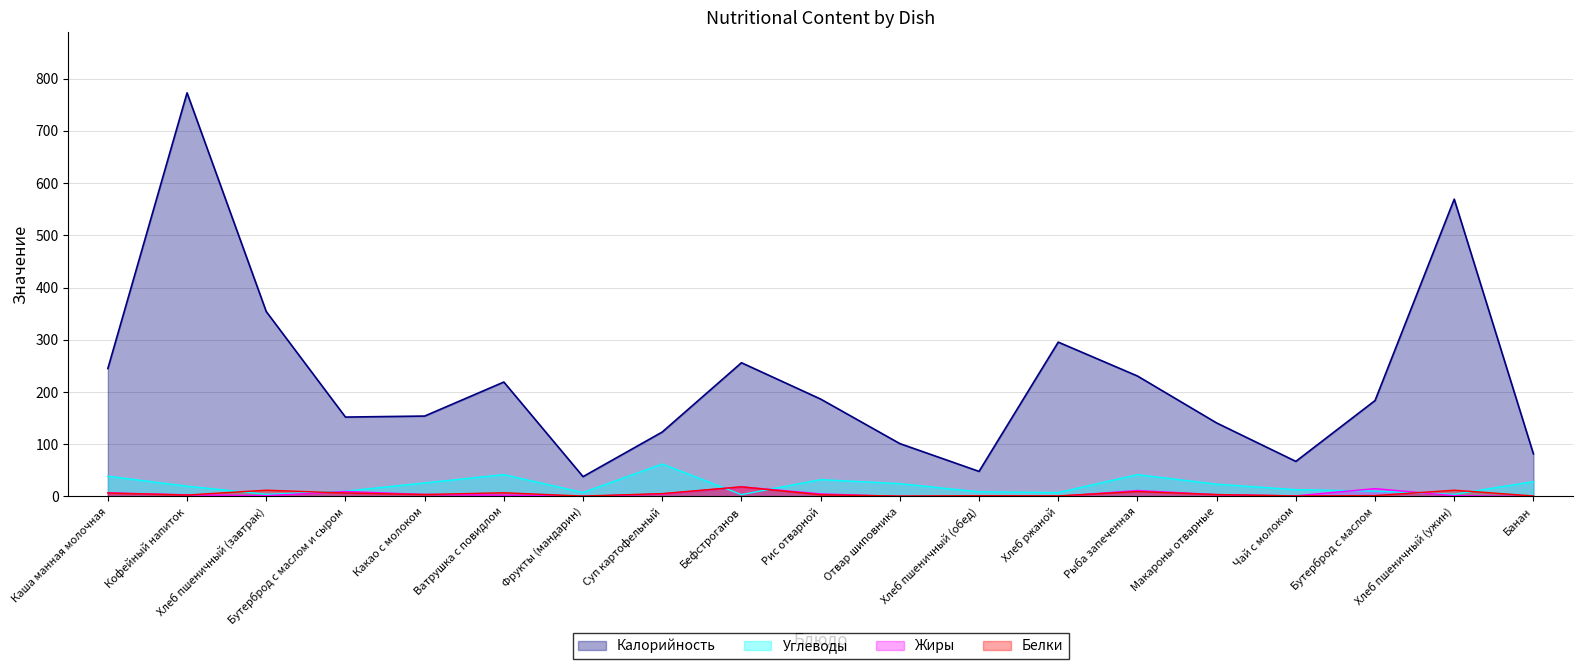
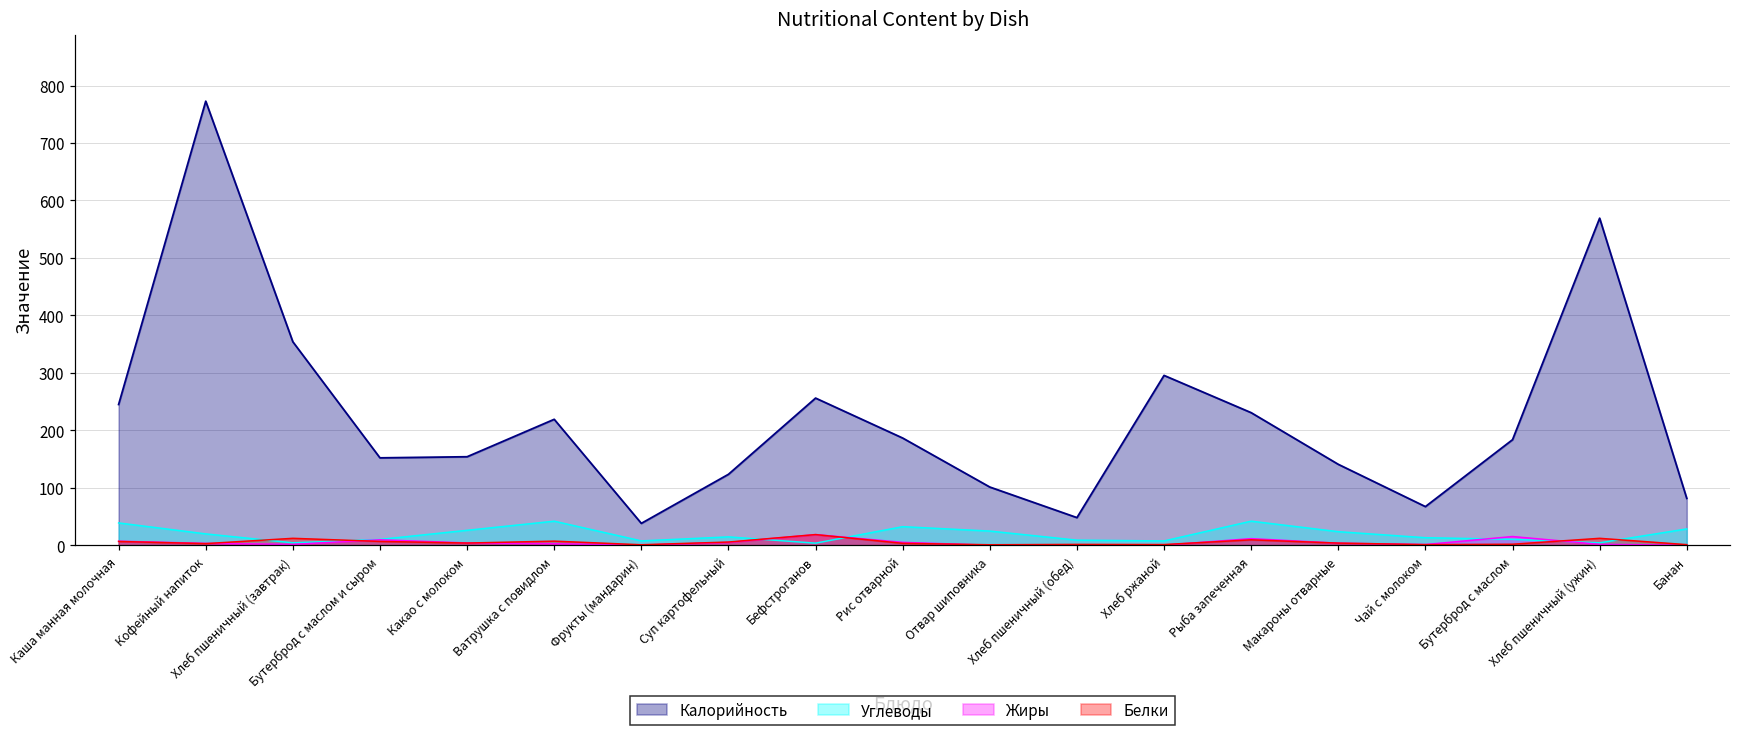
Углеводы, Суп картофельный: 60 -> 10
